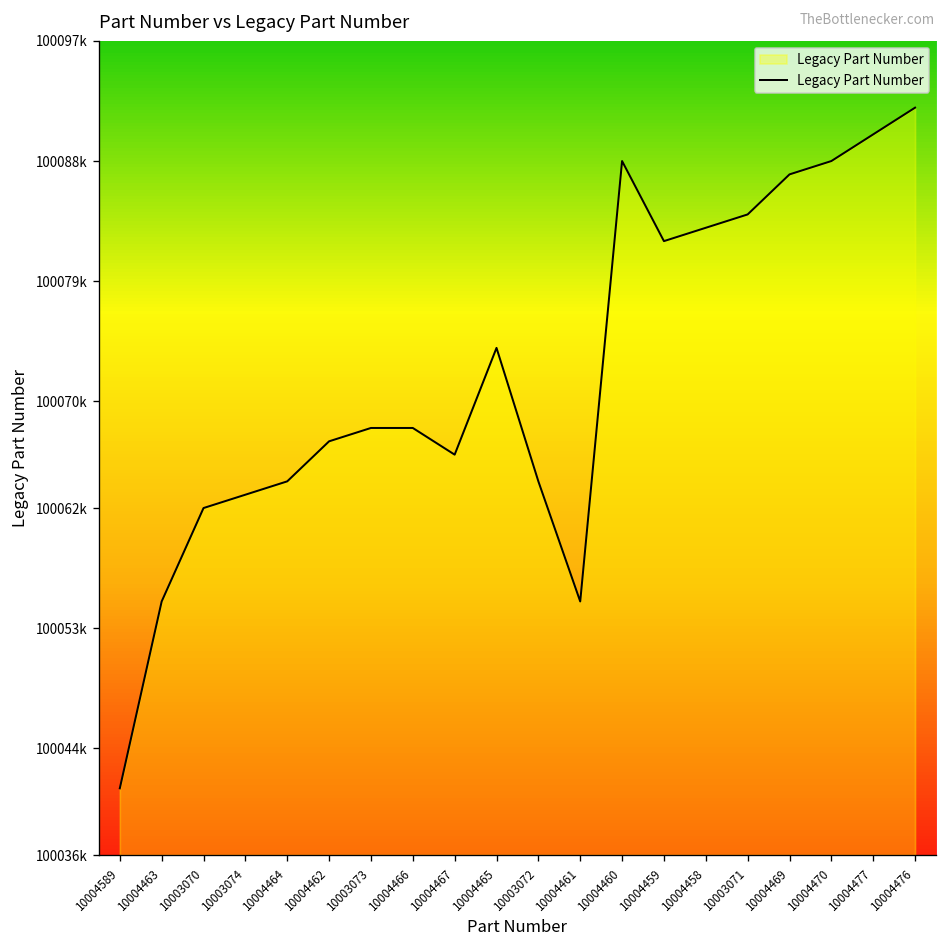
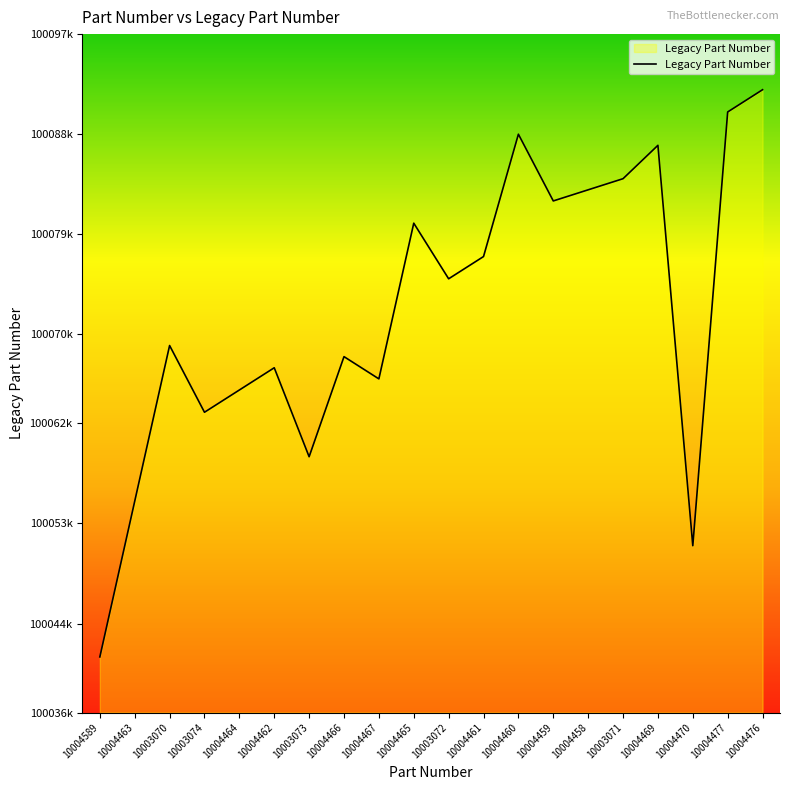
10003070: 100062000 -> 100069000
10004464: 100064000 -> 100065000
10003073: 100068000 -> 100059000
10004465: 100074000 -> 100080000
10003072: 100064000 -> 100075000
10004461: 100055000 -> 100077000
10004470: 100088000 -> 100051000
